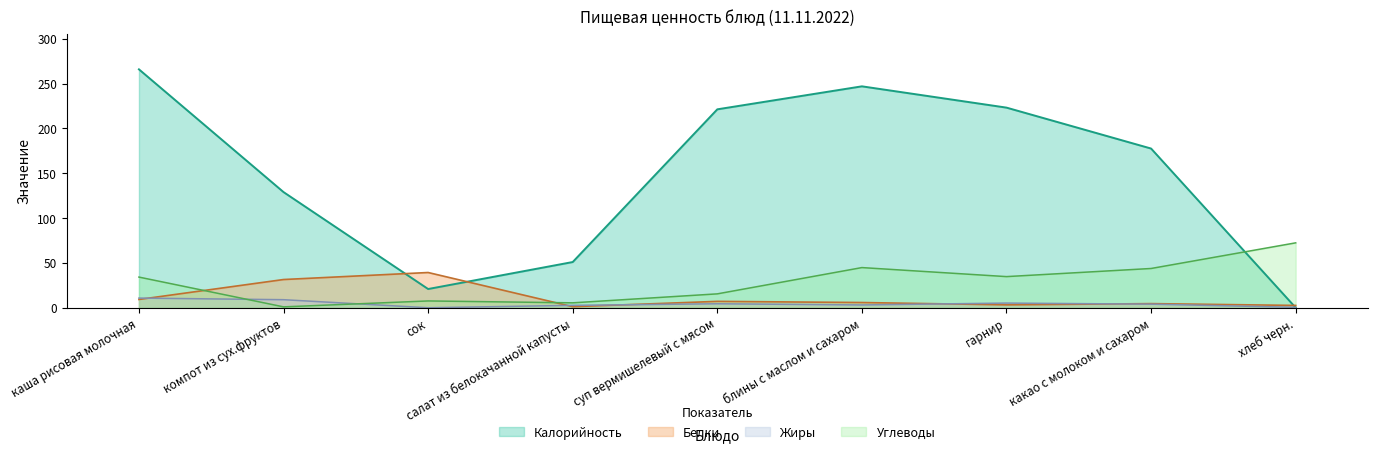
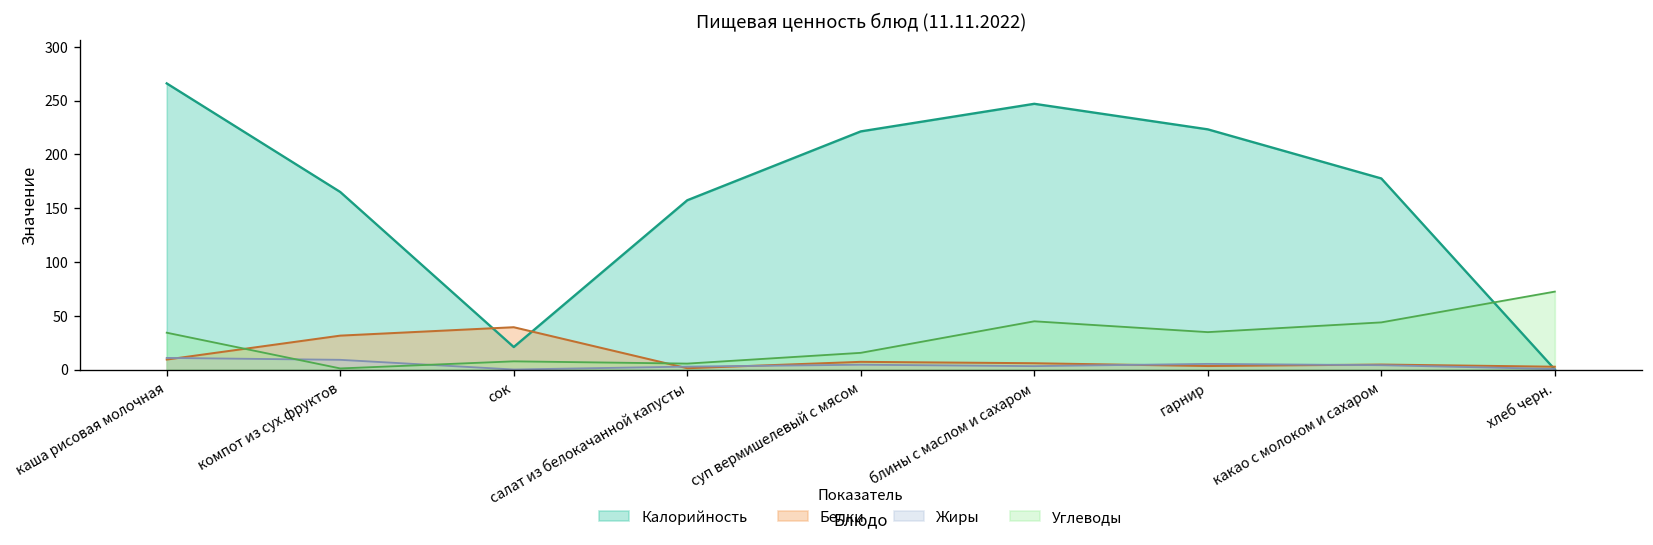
Калорийность, компот из сух.фруктов: 130 -> 170
Калорийность, салат из белокачанной капусты: 50 -> 160
